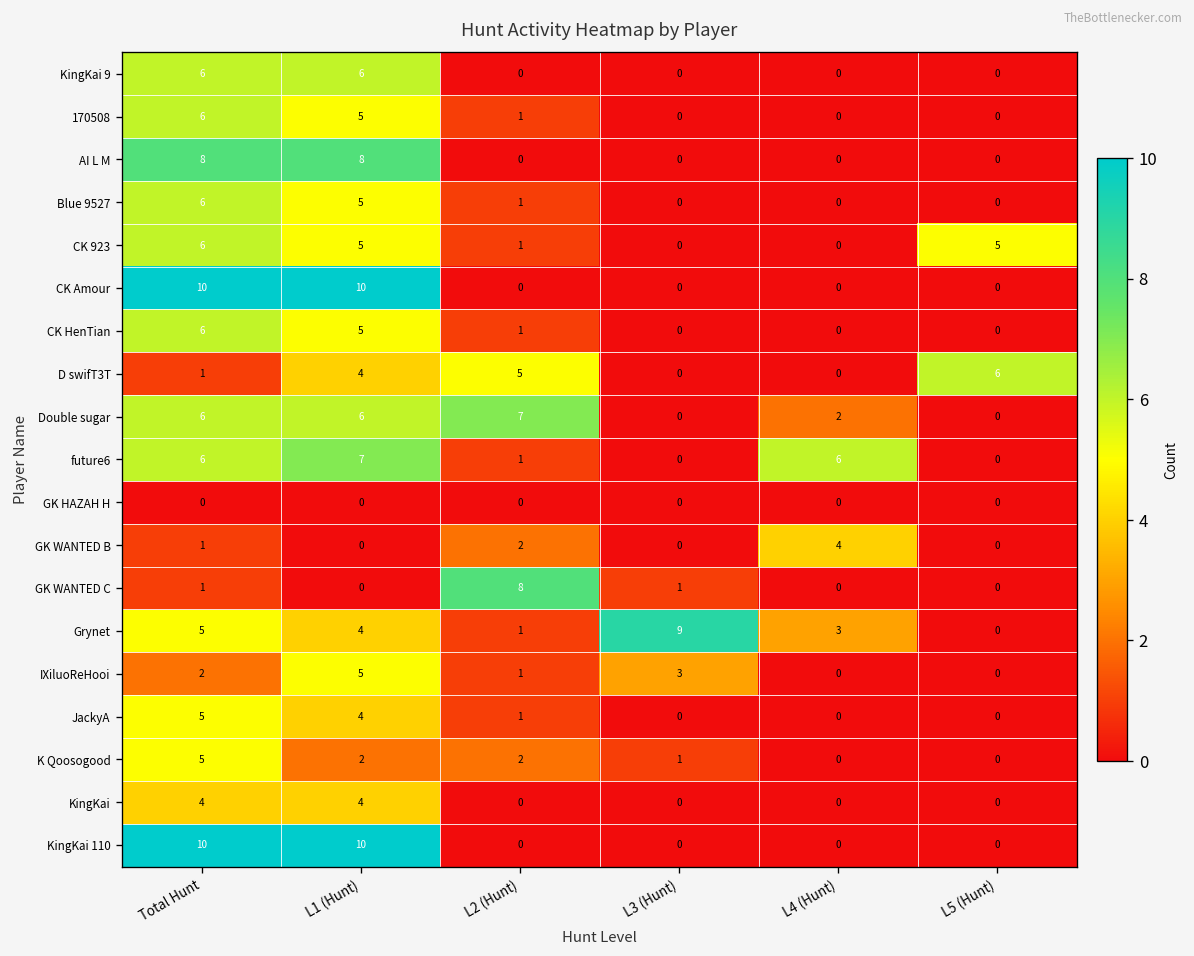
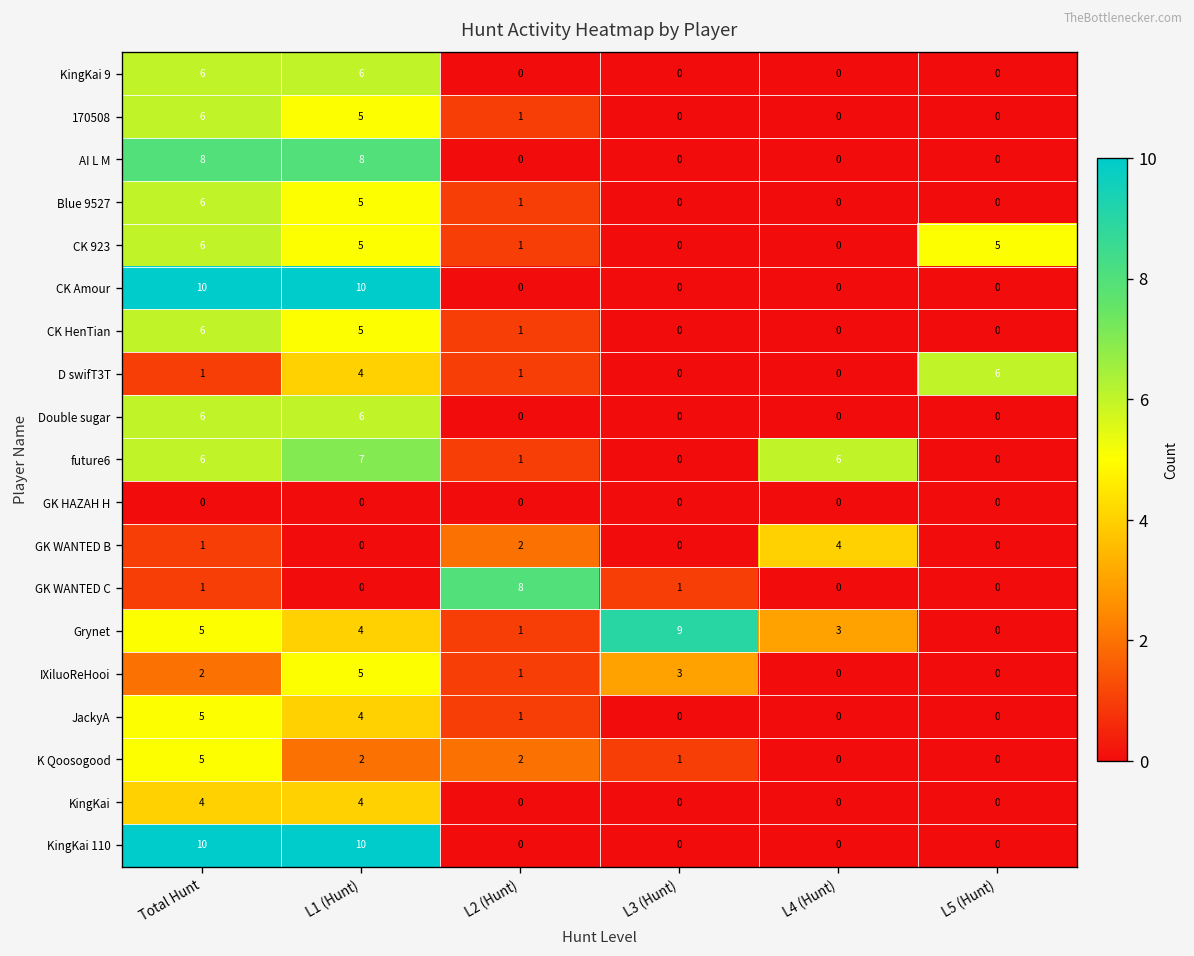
D swifT3T, L2 (Hunt): 5 -> 1
Double sugar, L2 (Hunt): 7 -> 0
Double sugar, L4 (Hunt): 2 -> 0
